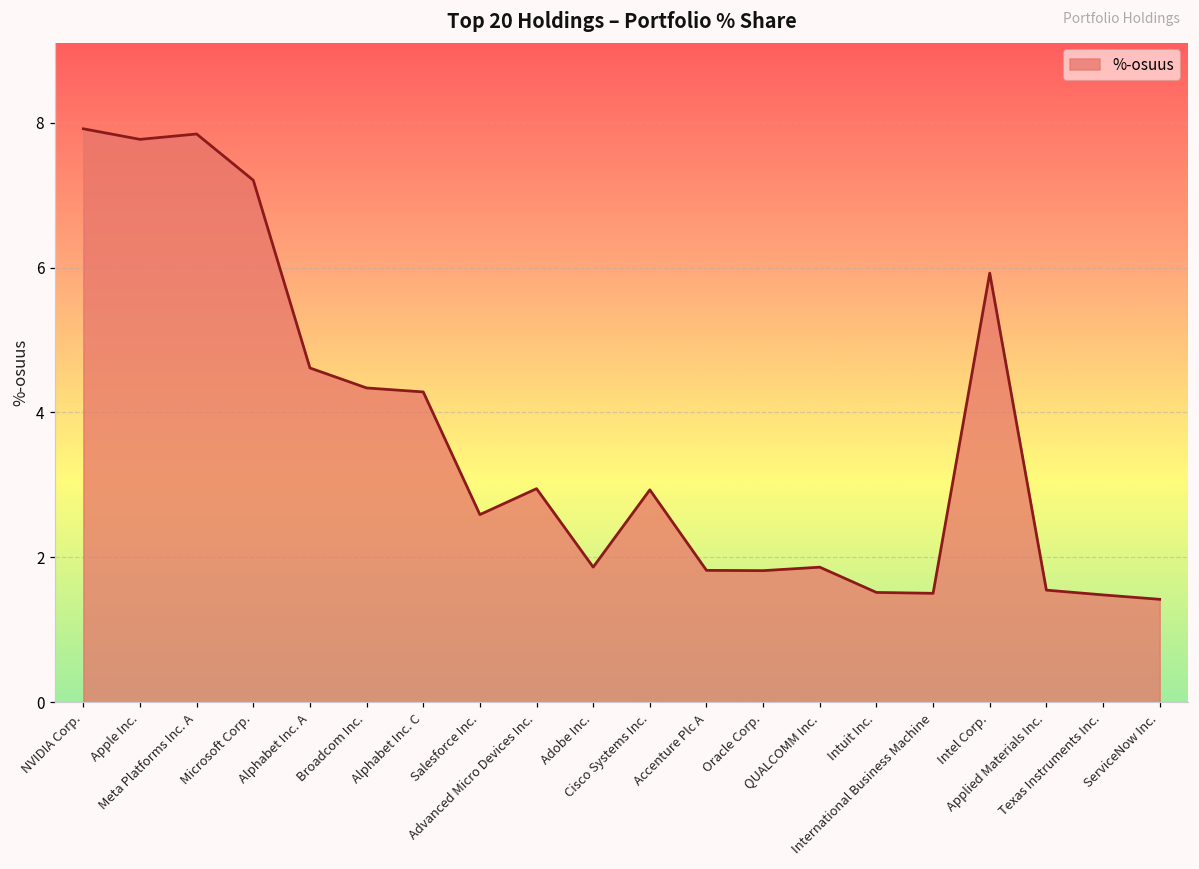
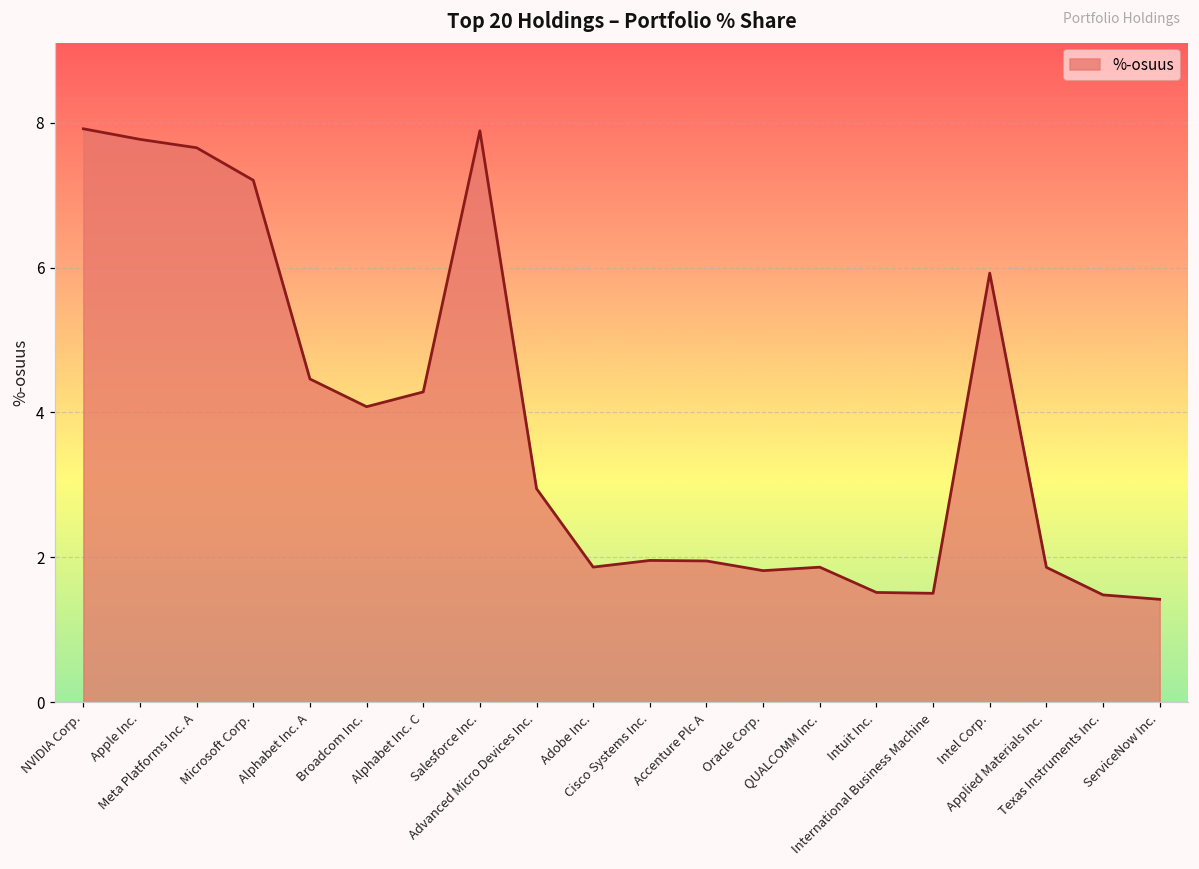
Meta Platforms Inc. A: 7.8 -> 7.7
Alphabet Inc. A: 4.6 -> 4.5
Broadcom Inc.: 4.3 -> 4.1
Salesforce Inc.: 2.6 -> 7.9
Cisco Systems Inc.: 2.9 -> 2.0
Accenture Plc A: 1.8 -> 2.0
Applied Materials Inc.: 1.5 -> 1.9
